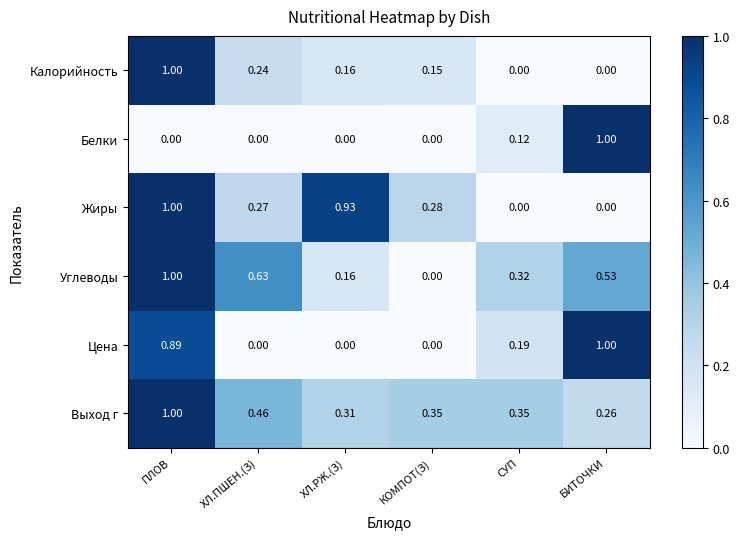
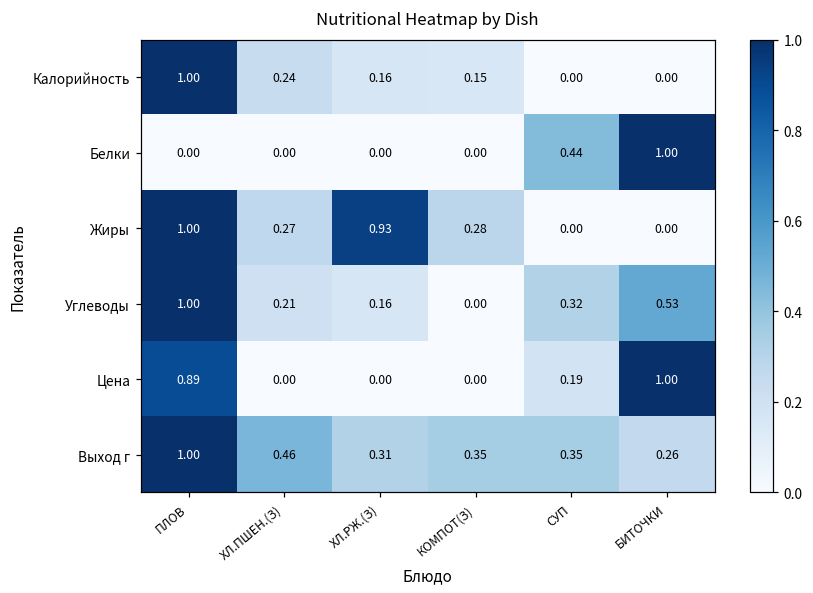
Белки, СУП: 0.12 -> 0.44
Углеводы, ХЛ.ПШЕН.(З): 0.63 -> 0.21
